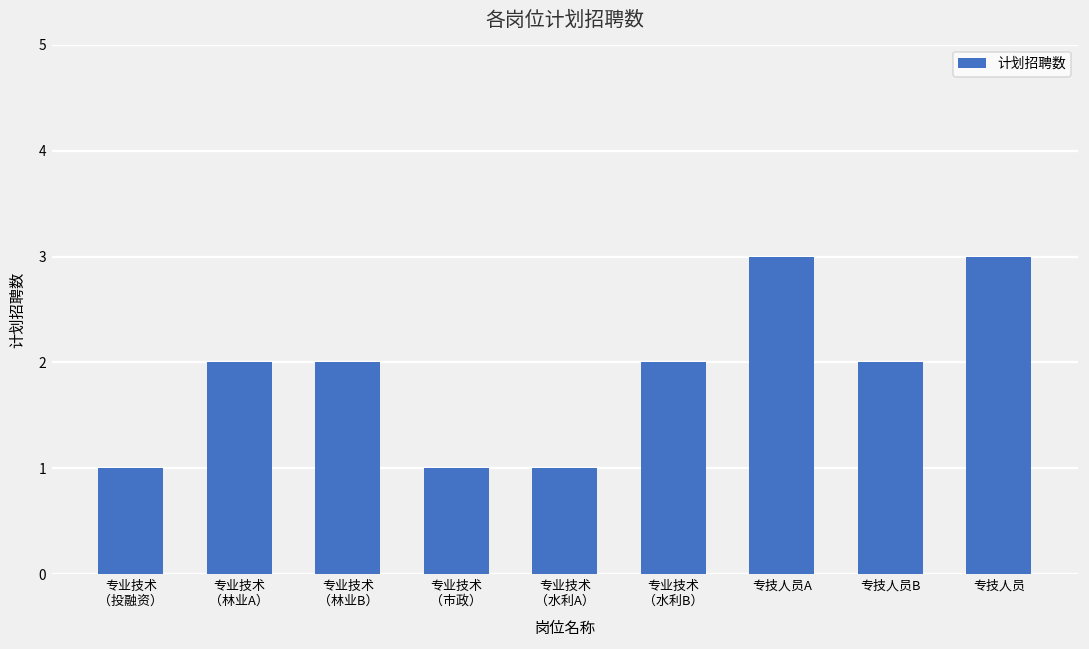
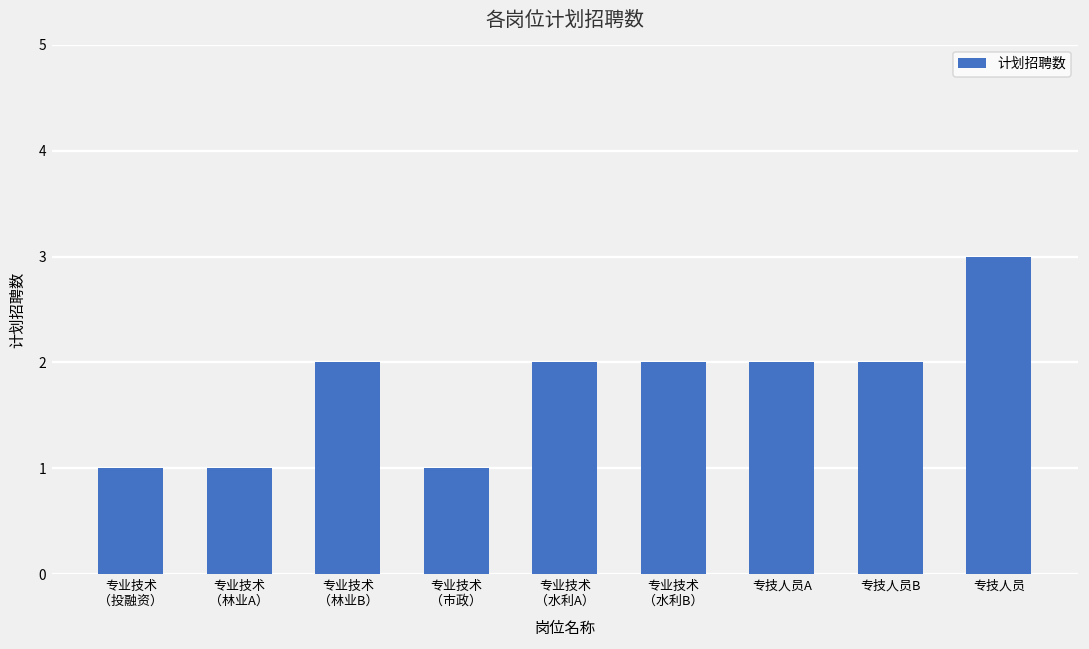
专业技术 （林业A）: 2 -> 1
专业技术 （水利A）: 1 -> 2
专技人员A: 3 -> 2
